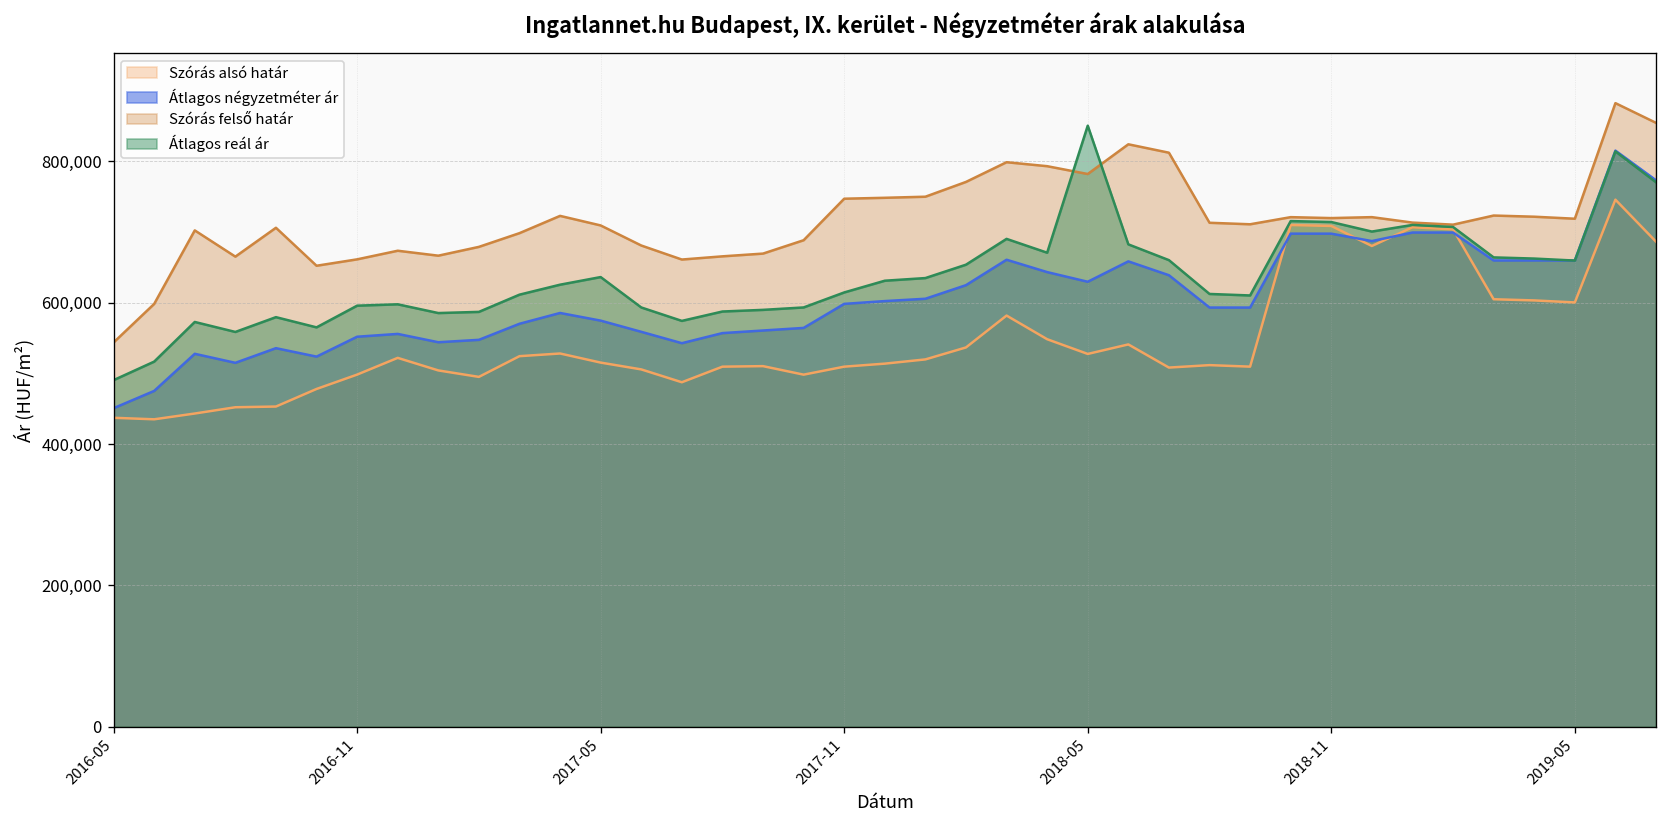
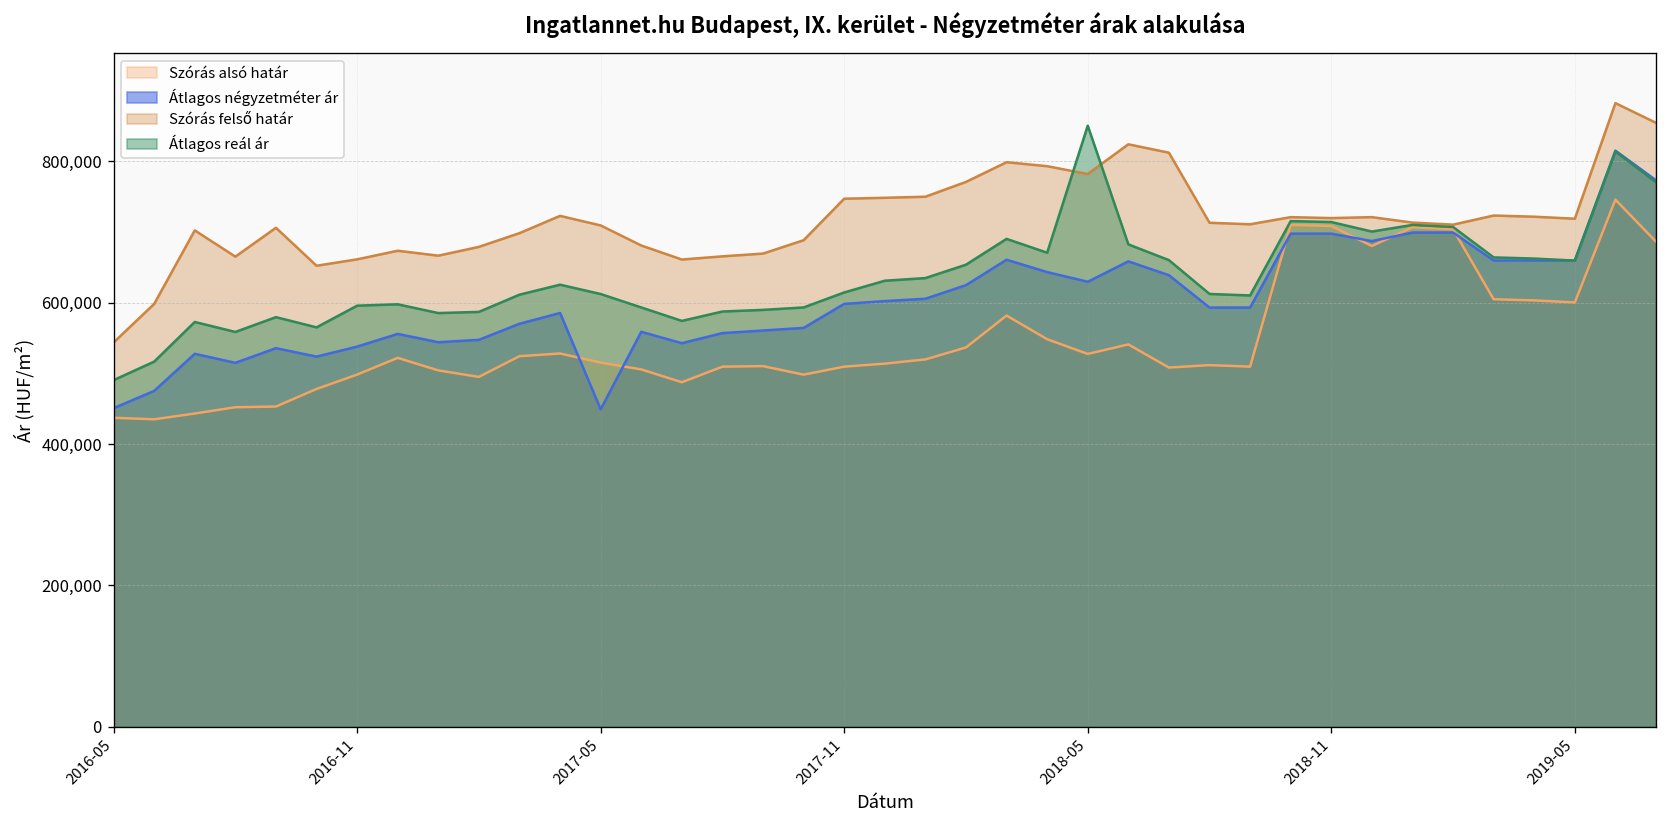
Átlagos négyzetméter ár, 2016-11: 550,000 -> 540,000
Átlagos négyzetméter ár, 2017-05: 570,000 -> 450,000
Átlagos reál ár, 2017-05: 640,000 -> 610,000
